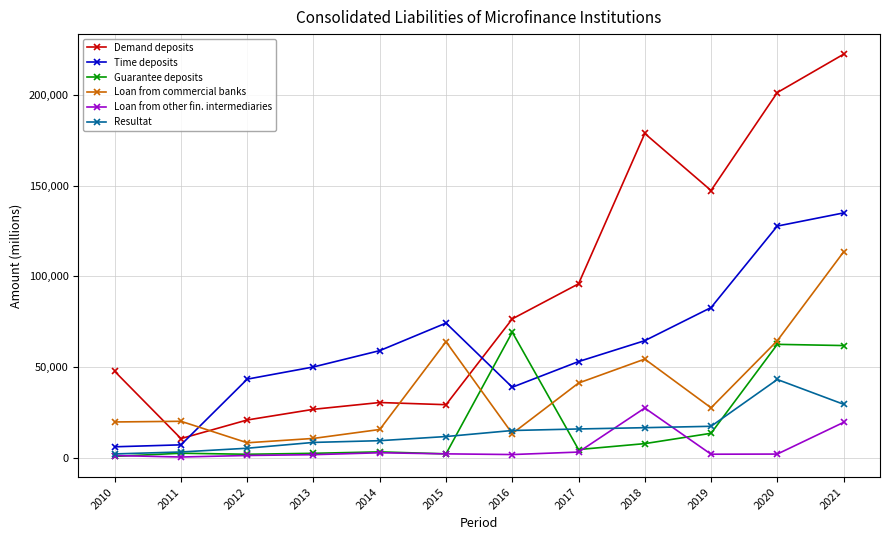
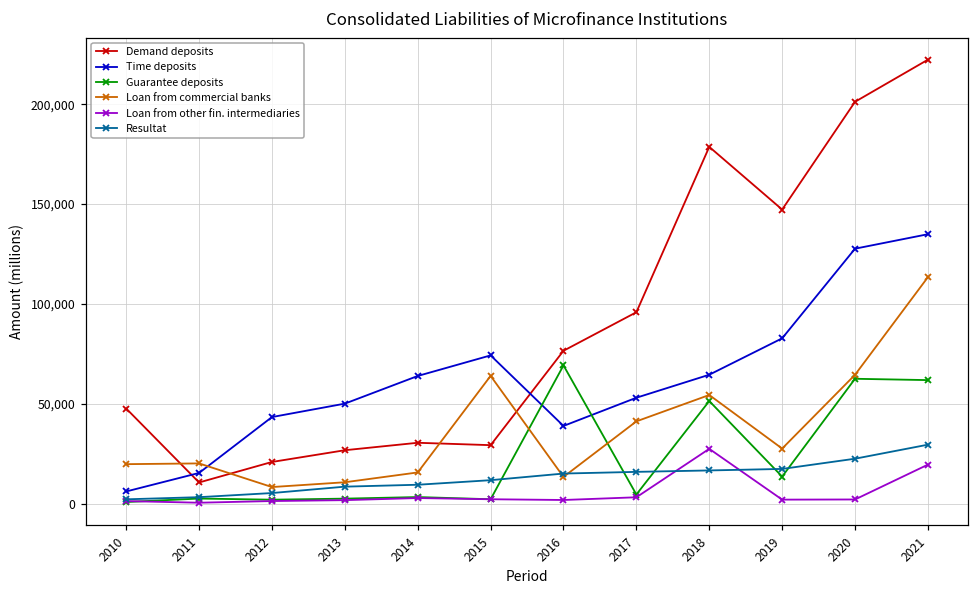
Time deposits, 2011: 7,000 -> 15,000
Time deposits, 2014: 59,000 -> 64,000
Guarantee deposits, 2018: 8,000 -> 51,000
Resultat, 2020: 43,000 -> 22,000
